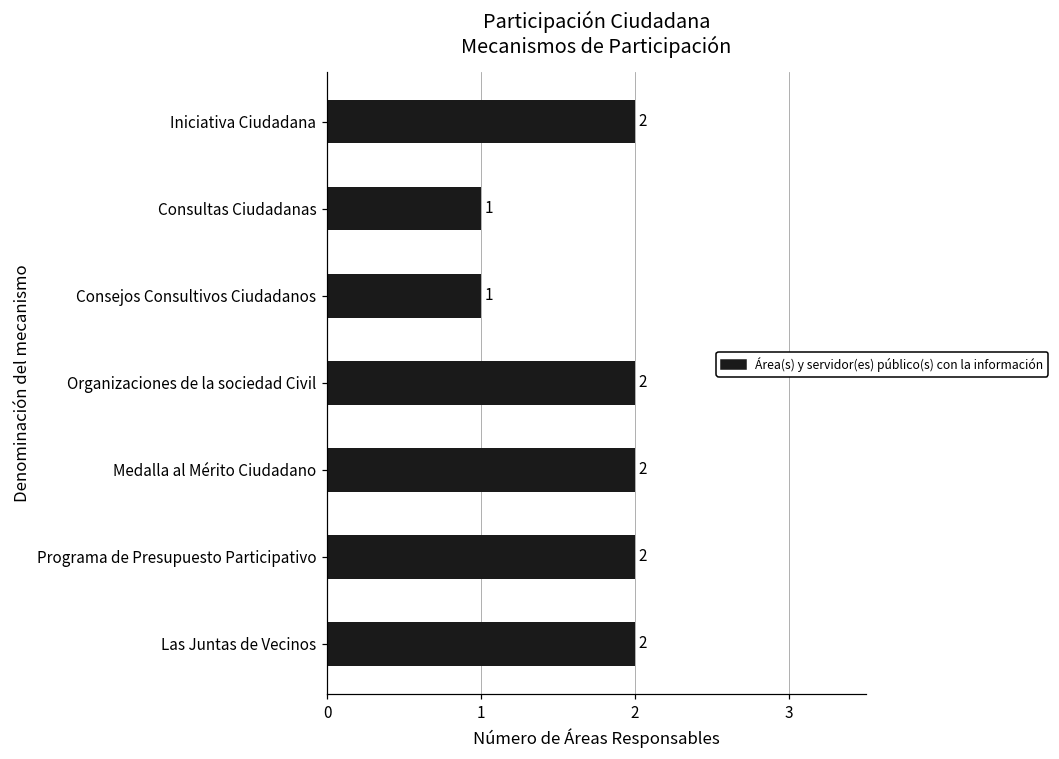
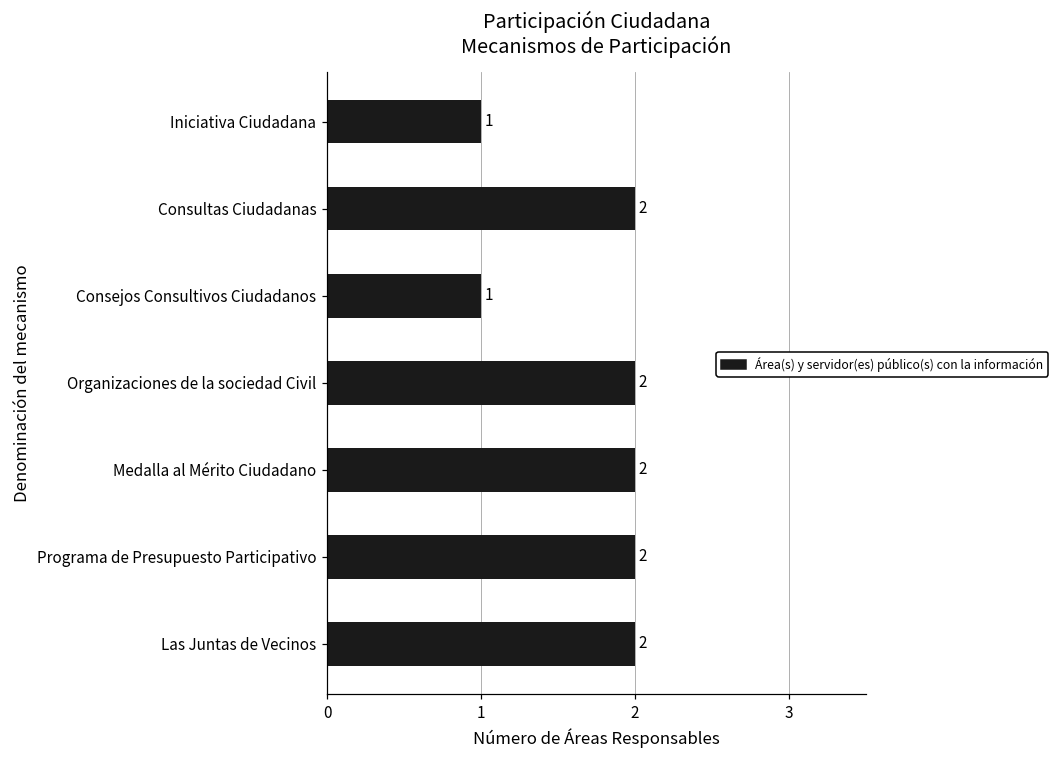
Iniciativa Ciudadana: 2 -> 1
Consultas Ciudadanas: 1 -> 2
